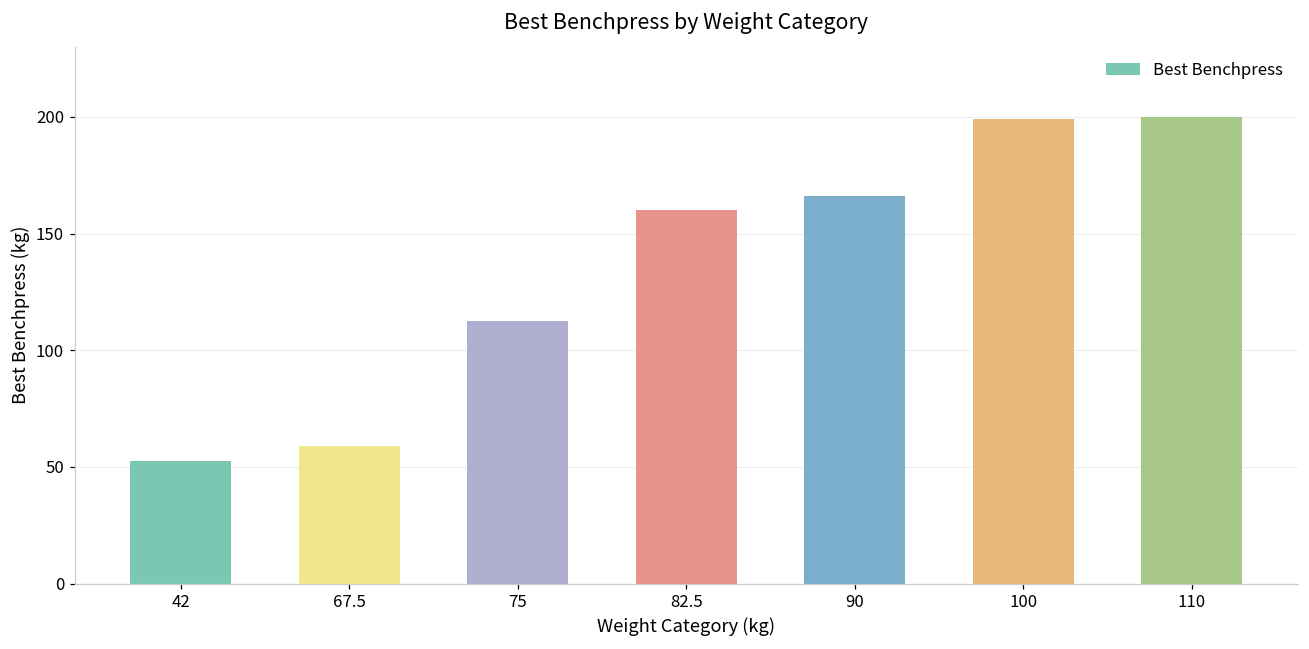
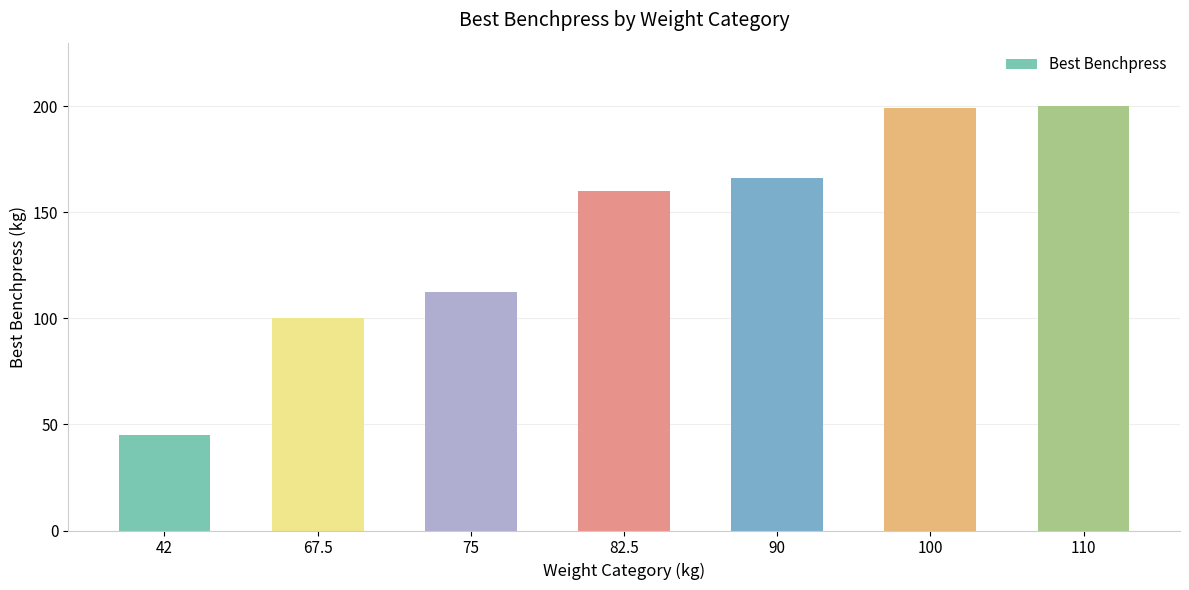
42: 53 -> 45
67.5: 59 -> 100
